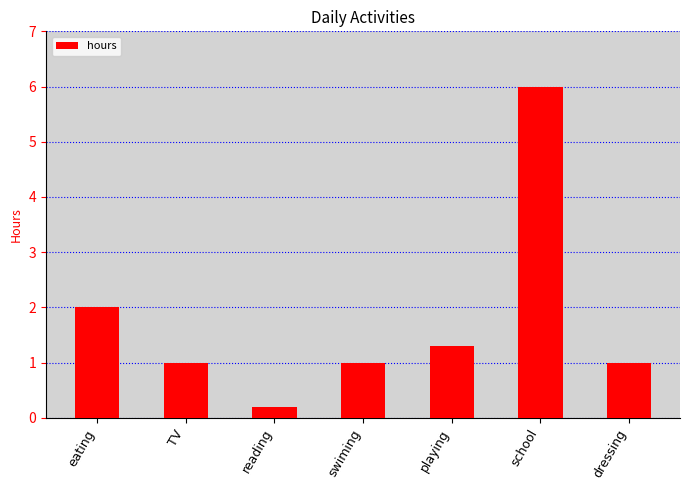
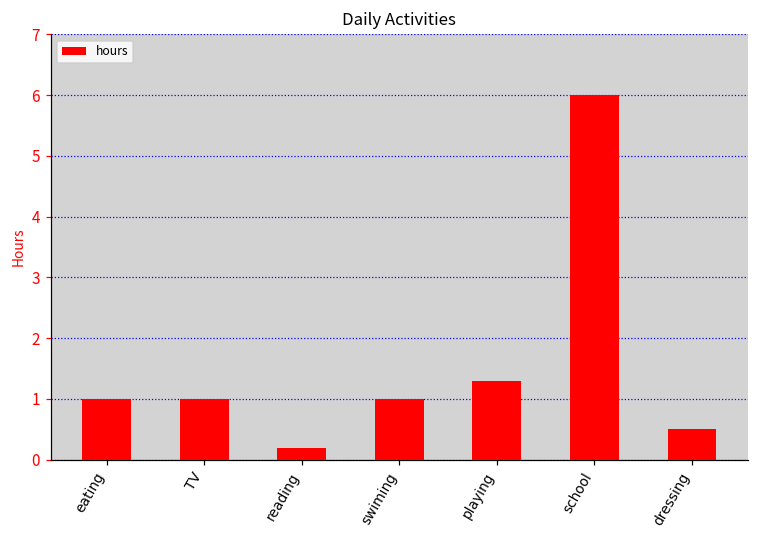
eating: 2 -> 1
dressing: 1.0 -> 0.5
